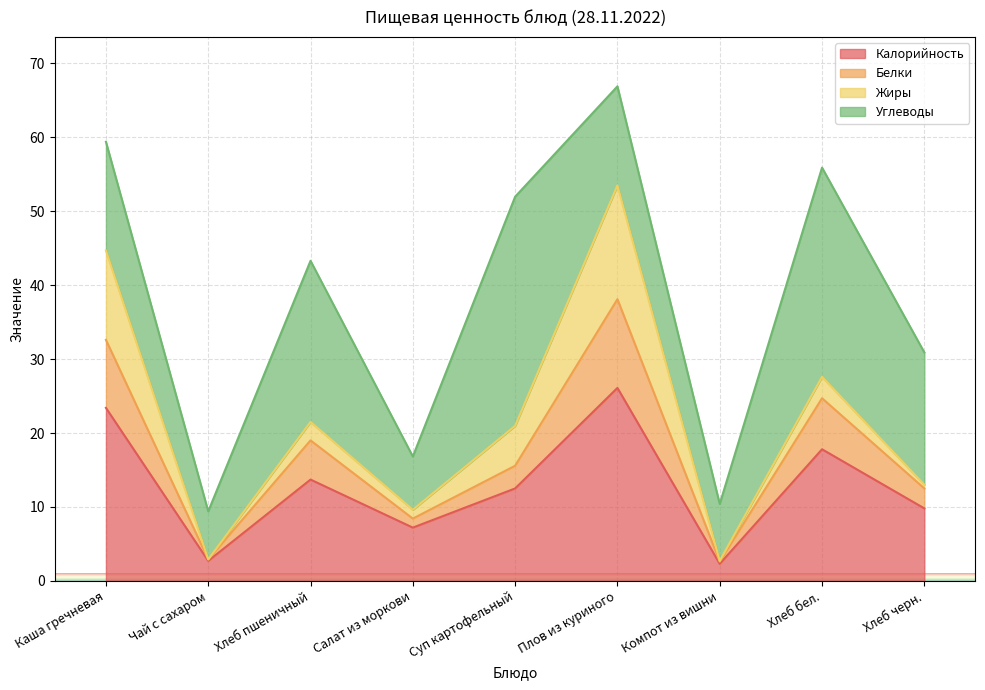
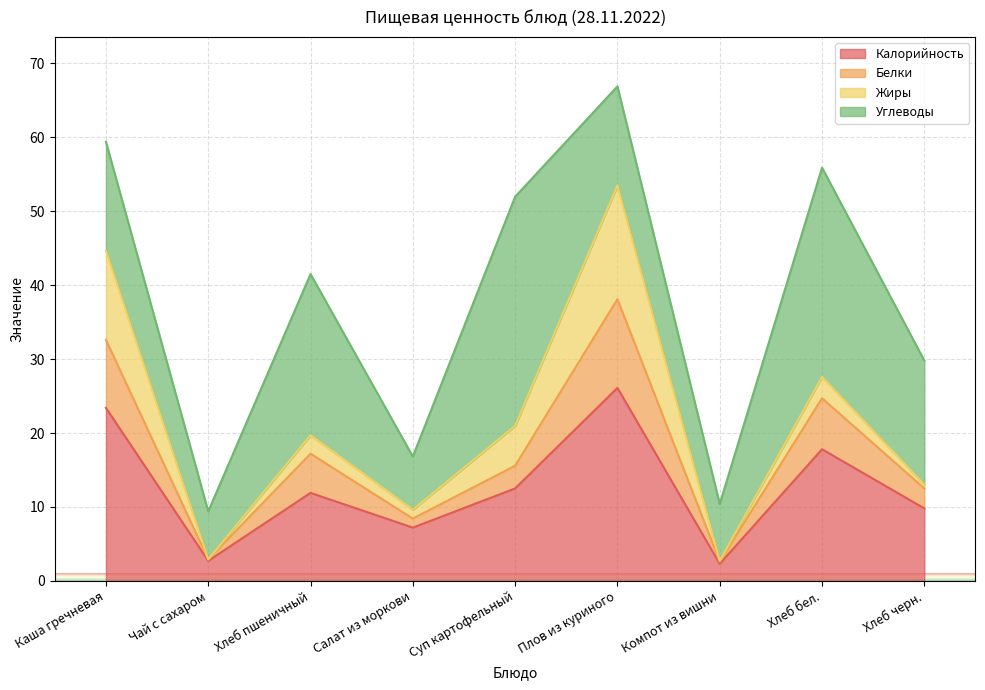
Калорийность, Хлеб пшеничный: 14 -> 12
Углеводы, Хлеб черн.: 18 -> 17
